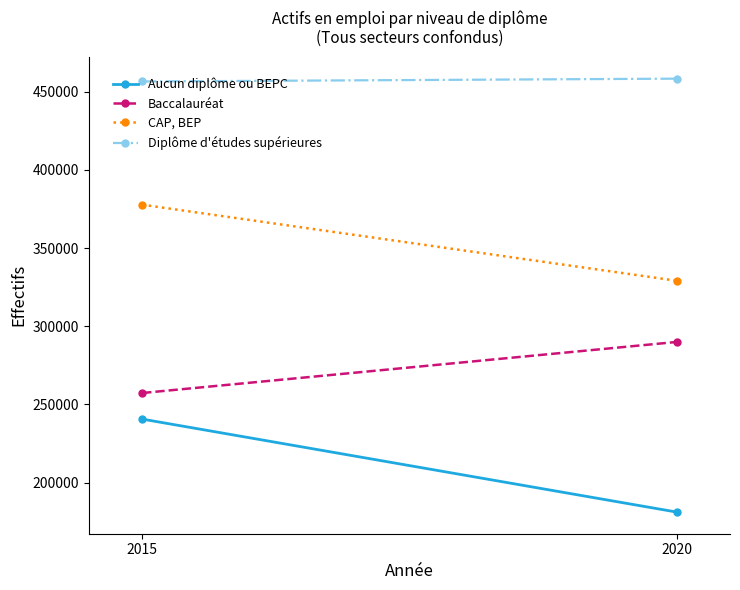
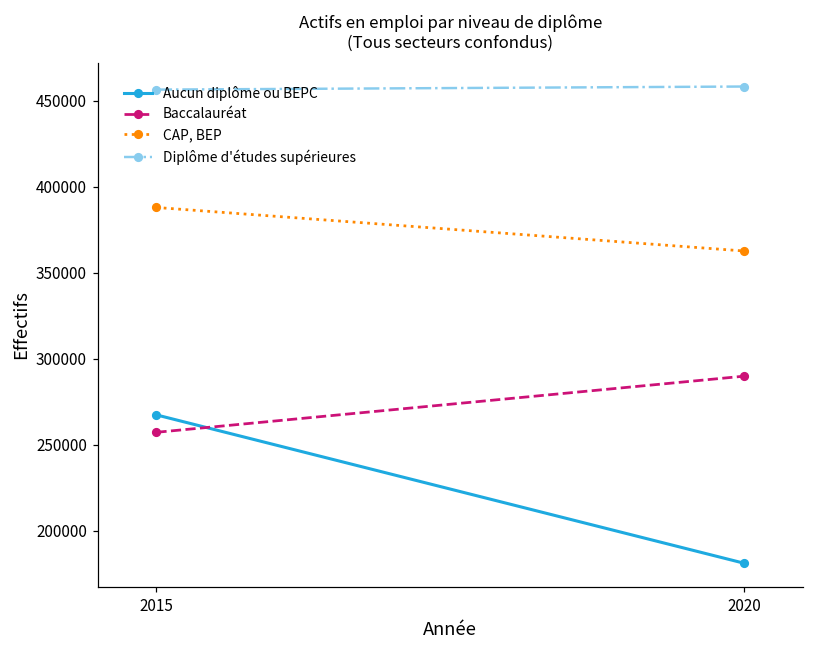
Aucun diplôme ou BEPC, 2015: 241000 -> 267000
CAP, BEP, 2015: 378000 -> 388000
CAP, BEP, 2020: 329000 -> 363000
